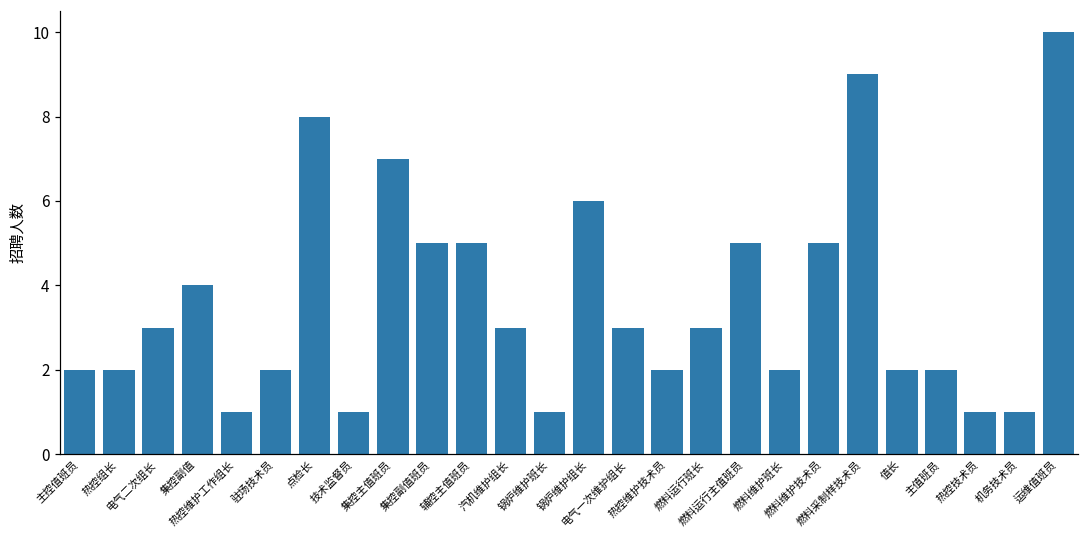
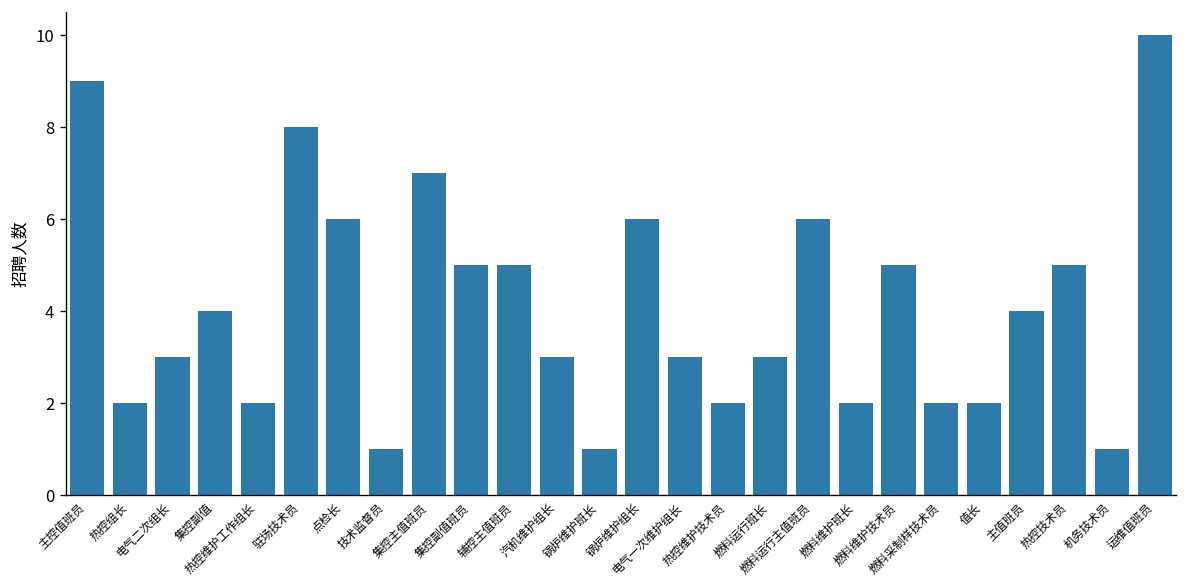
主控值班员: 2 -> 9
热控维护工作组长: 1 -> 2
驻场技术员: 2 -> 8
点检长: 8 -> 6
燃料运行主值班员: 5 -> 6
燃料采制样技术员: 9 -> 2
主值班员: 2 -> 4
热控技术员: 1 -> 5
